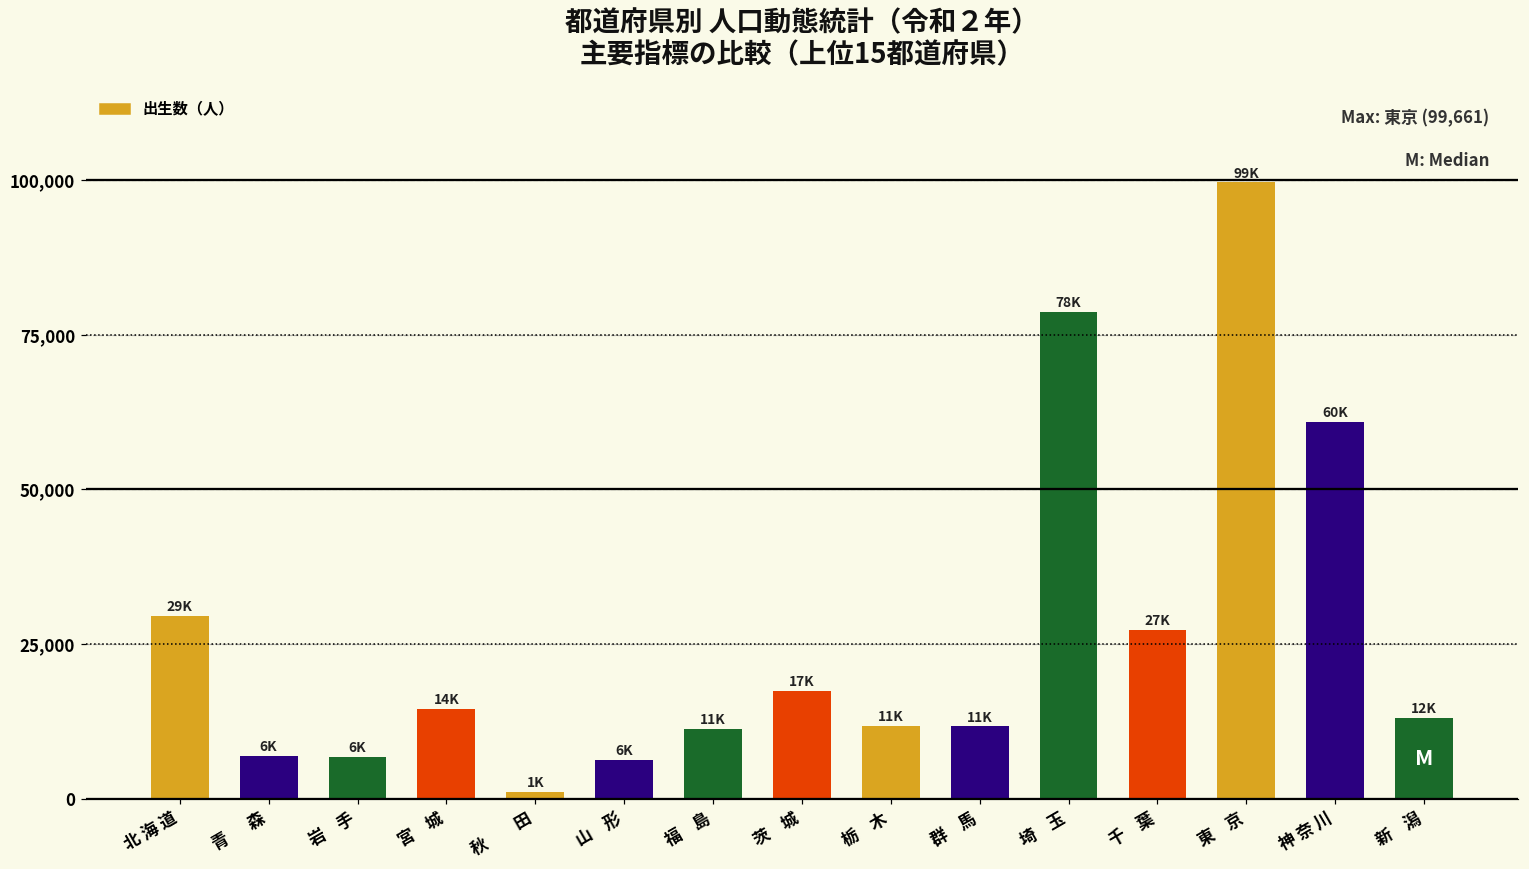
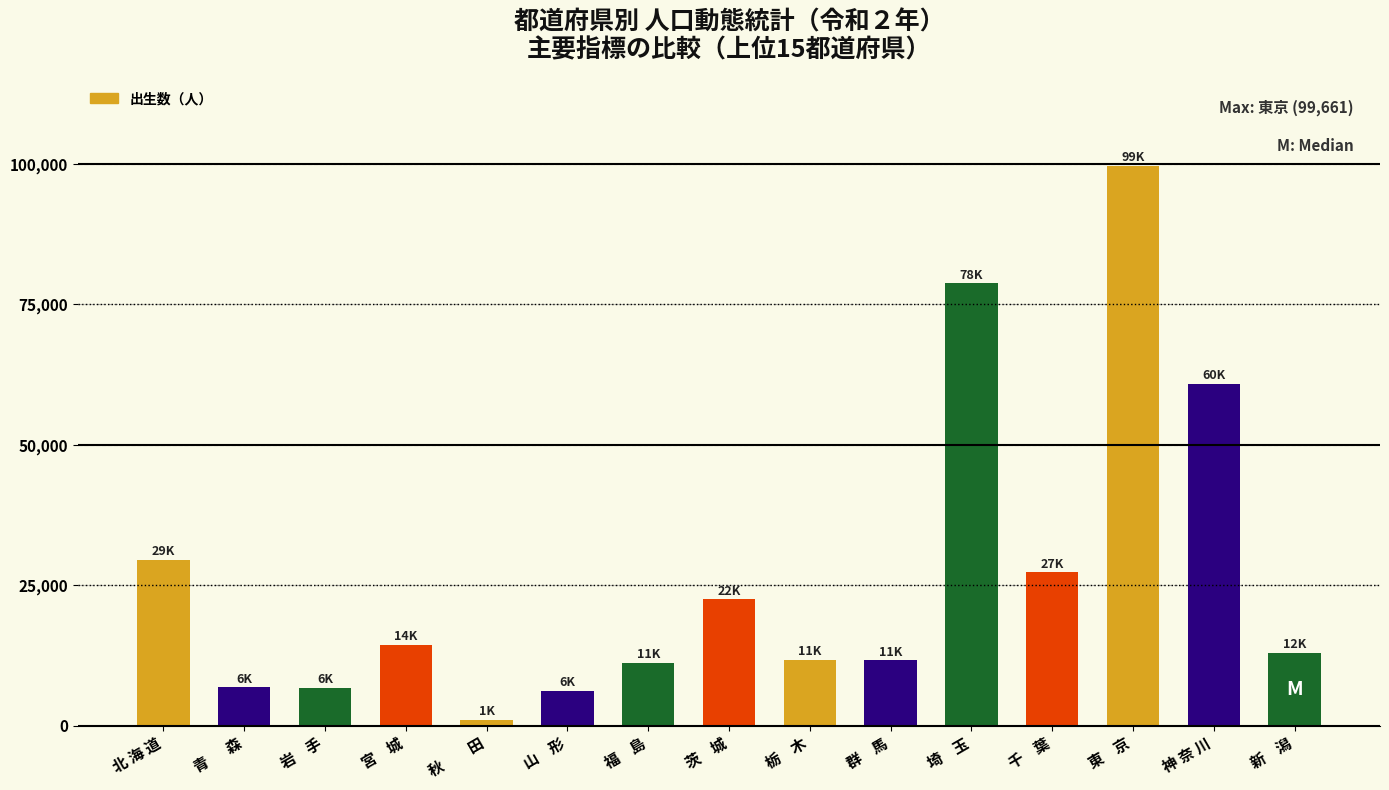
茨 城: 17K -> 22K
